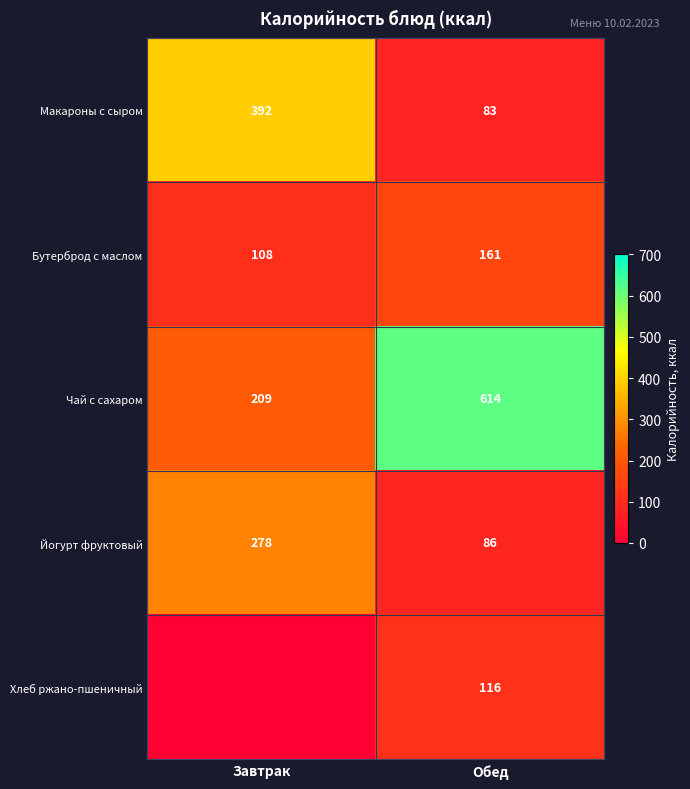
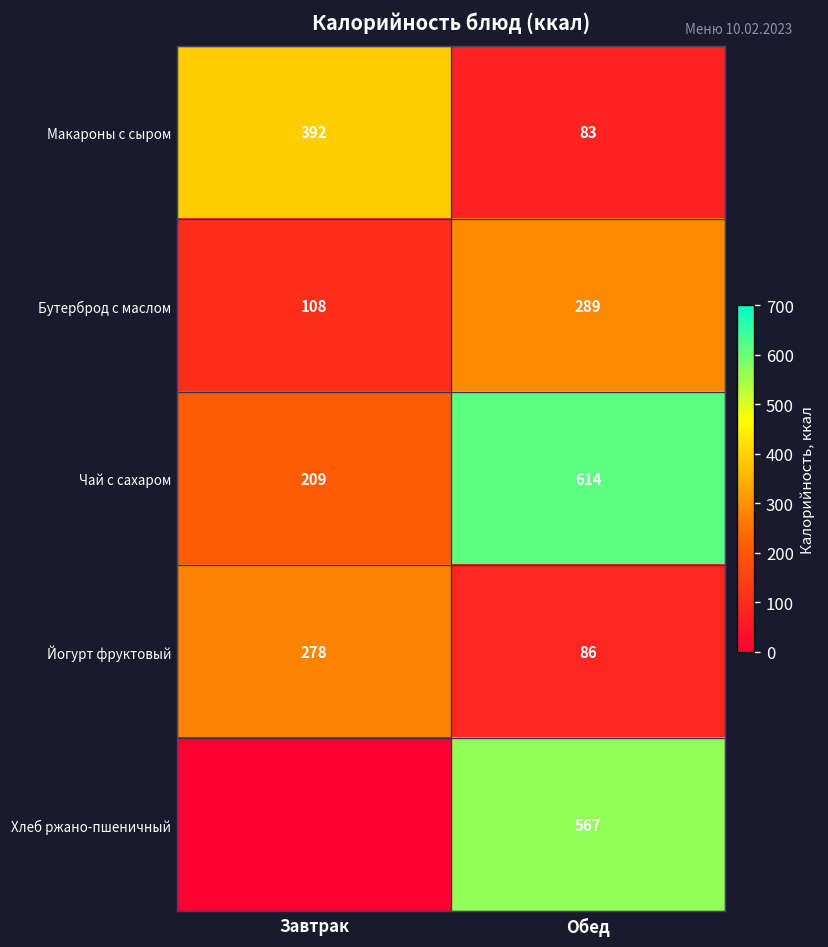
Бутерброд с маслом, Обед: 161 -> 289
Хлеб ржано-пшеничный, Обед: 116 -> 567
